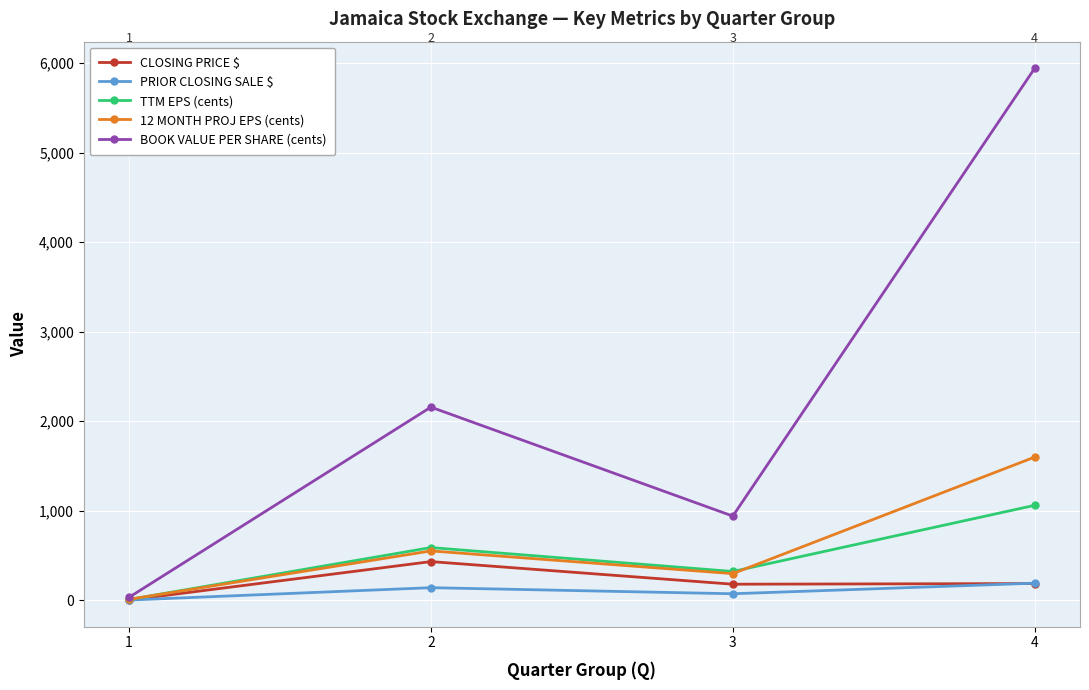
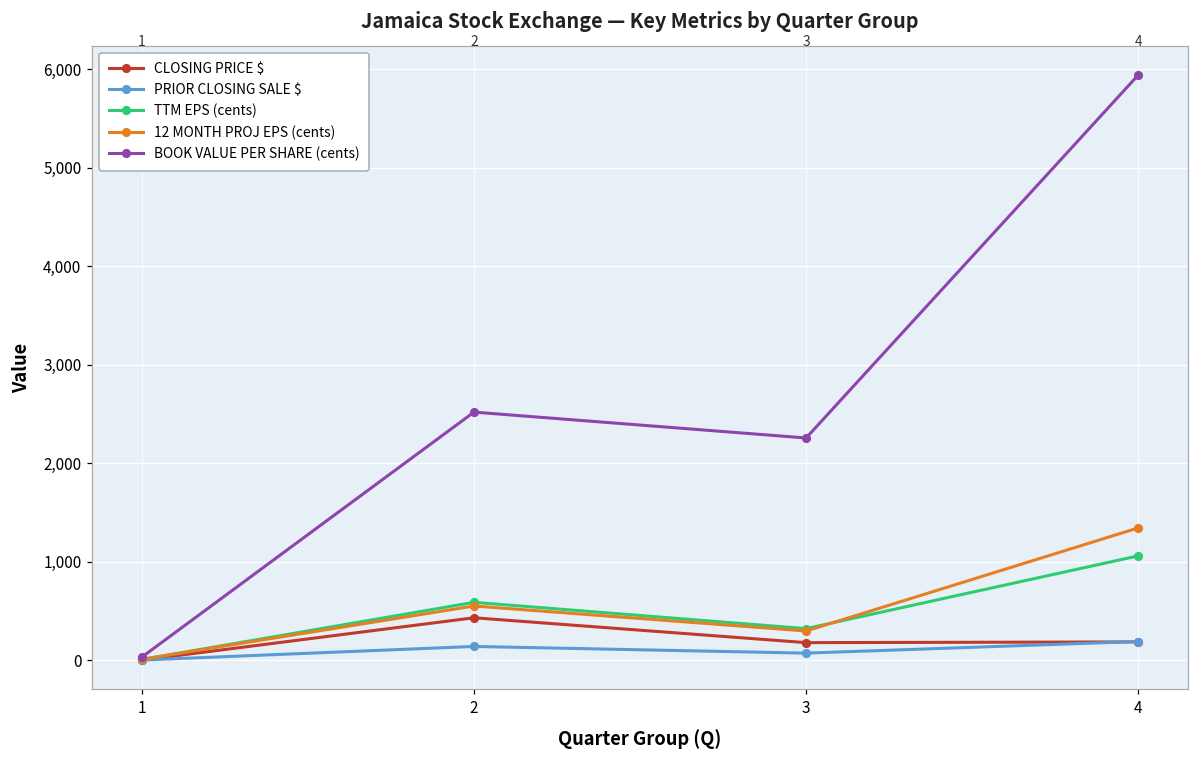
BOOK VALUE PER SHARE (cents), 2: 2,200 -> 2,500
BOOK VALUE PER SHARE (cents), 3: 900 -> 2,300
12 MONTH PROJ EPS (cents), 4: 1,600 -> 1,300
